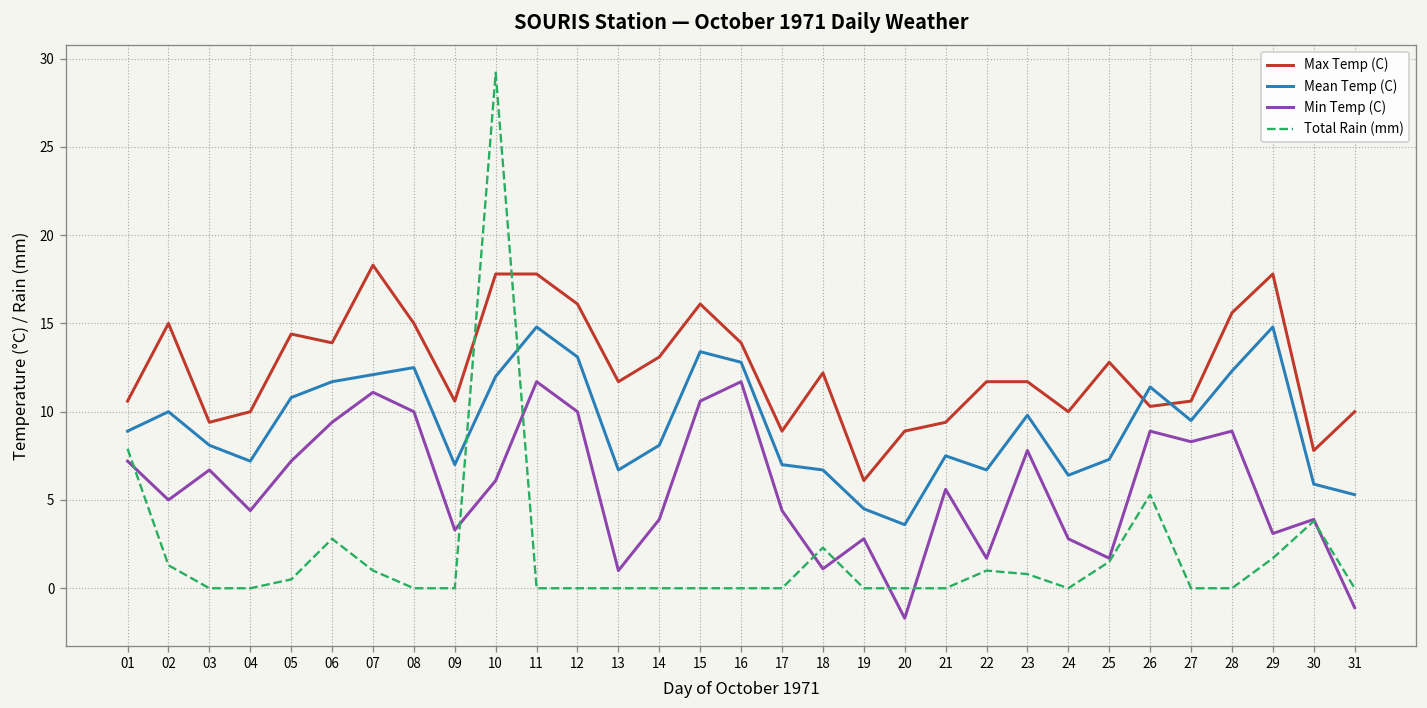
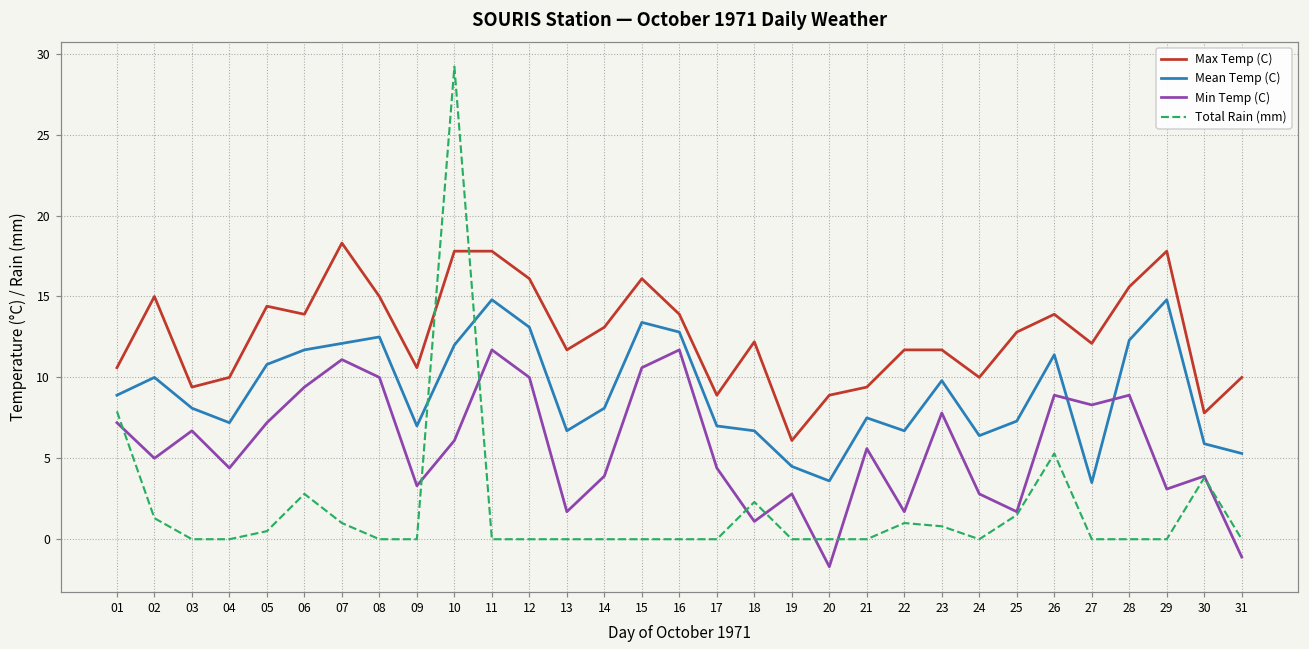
Min Temp (C), 13: 1.0 -> 1.7
Max Temp (C), 26: 10.3 -> 13.9
Max Temp (C), 27: 10.6 -> 12.1
Mean Temp (C), 27: 9.5 -> 3.5
Total Rain (mm), 29: 1.7 -> 0.0
